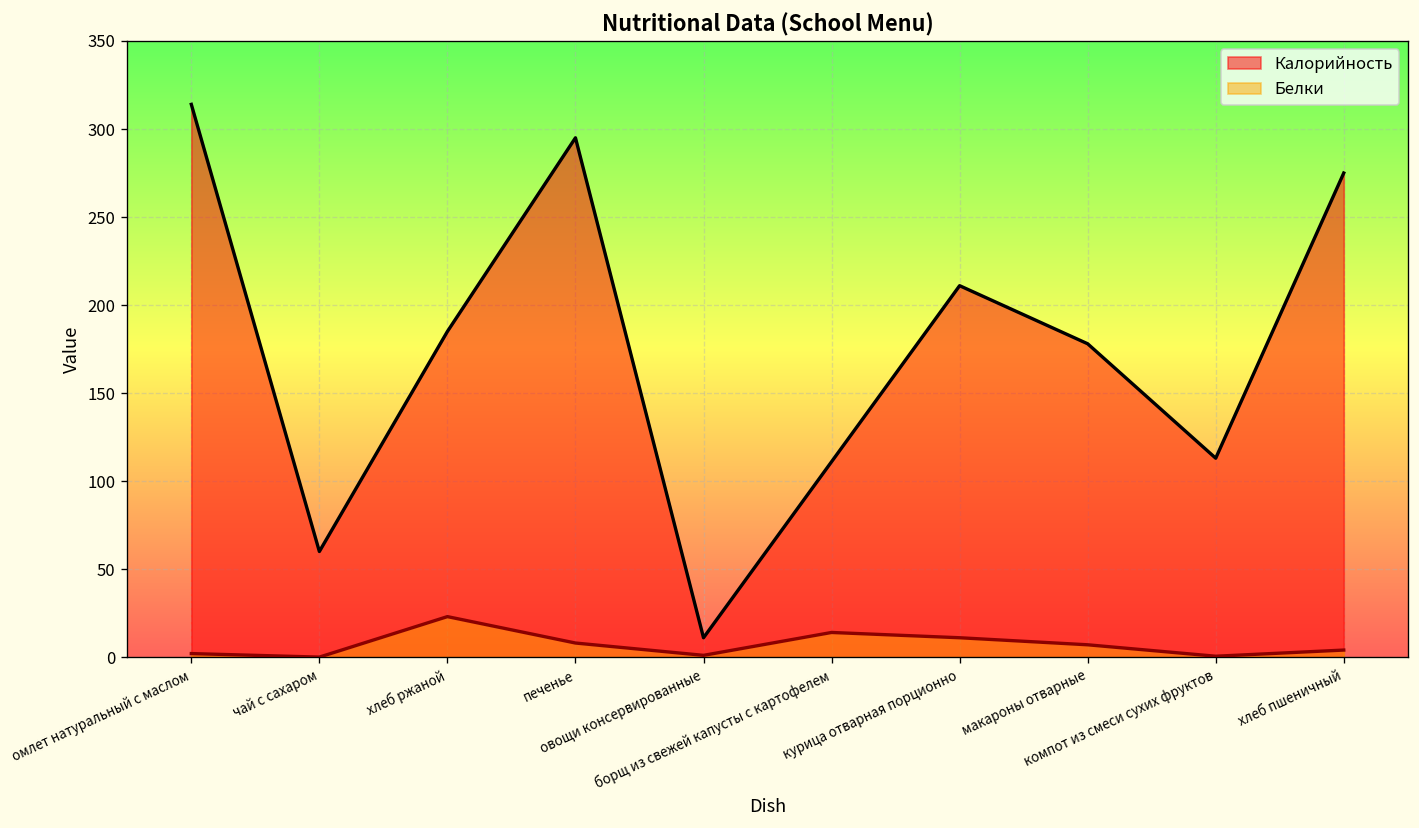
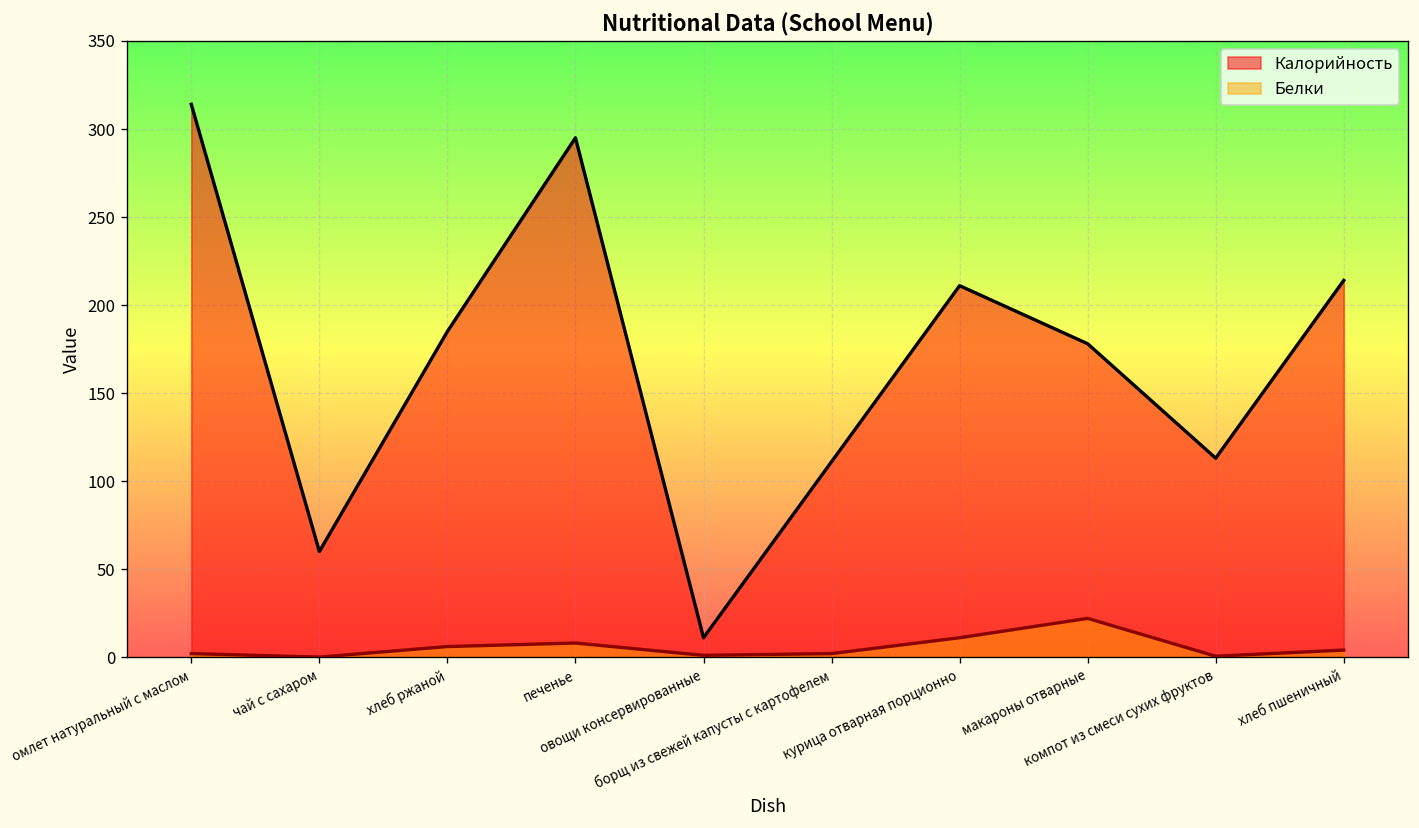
Белки, хлеб ржаной: 23 -> 6
Белки, борщ из свежей капусты с картофелем: 14 -> 2
Белки, макароны отварные: 7 -> 22
Калорийность, хлеб пшеничный: 275 -> 214
